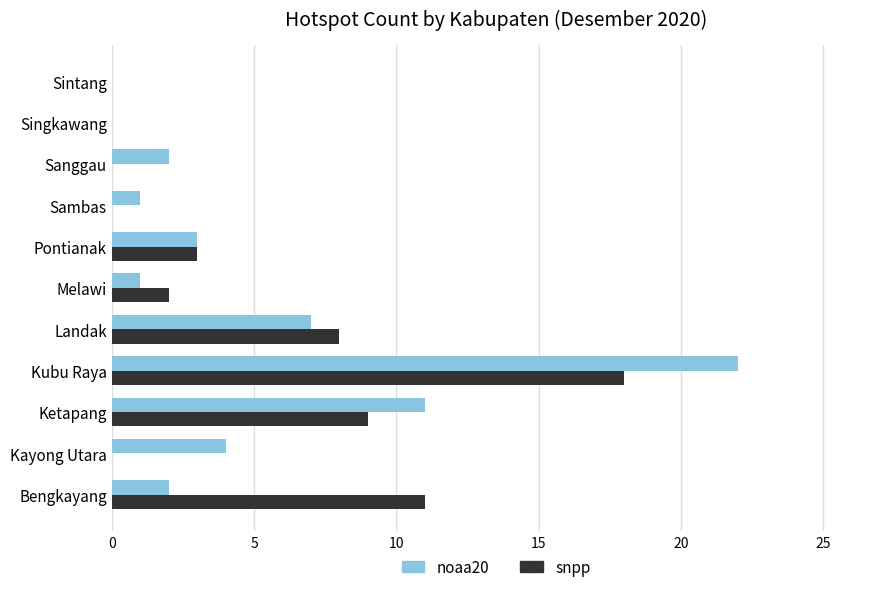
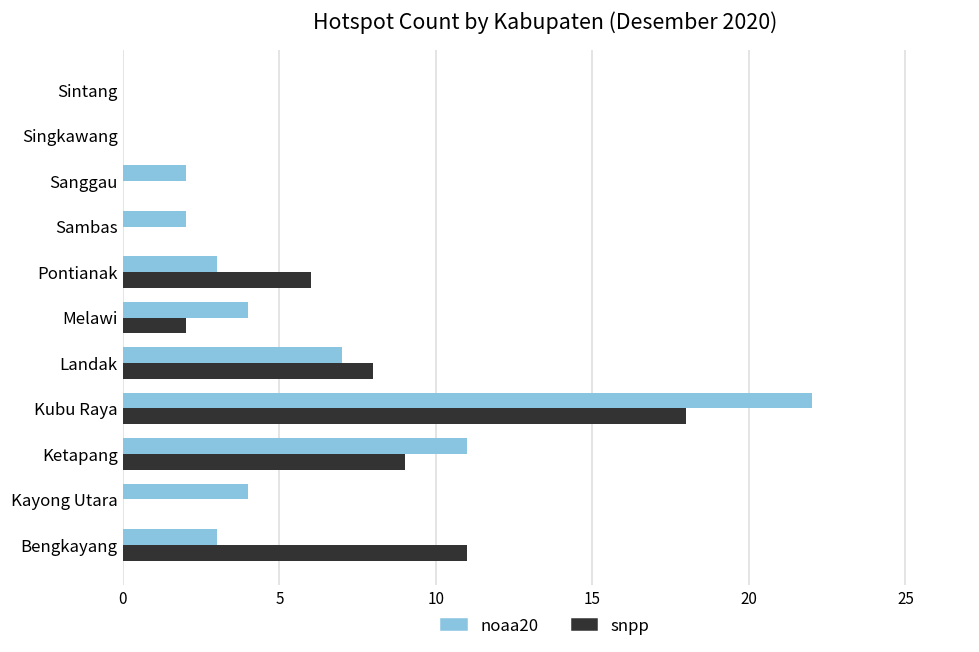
noaa20, Sambas: 1 -> 2
snpp, Pontianak: 3 -> 6
noaa20, Melawi: 1 -> 4
noaa20, Bengkayang: 2 -> 3
